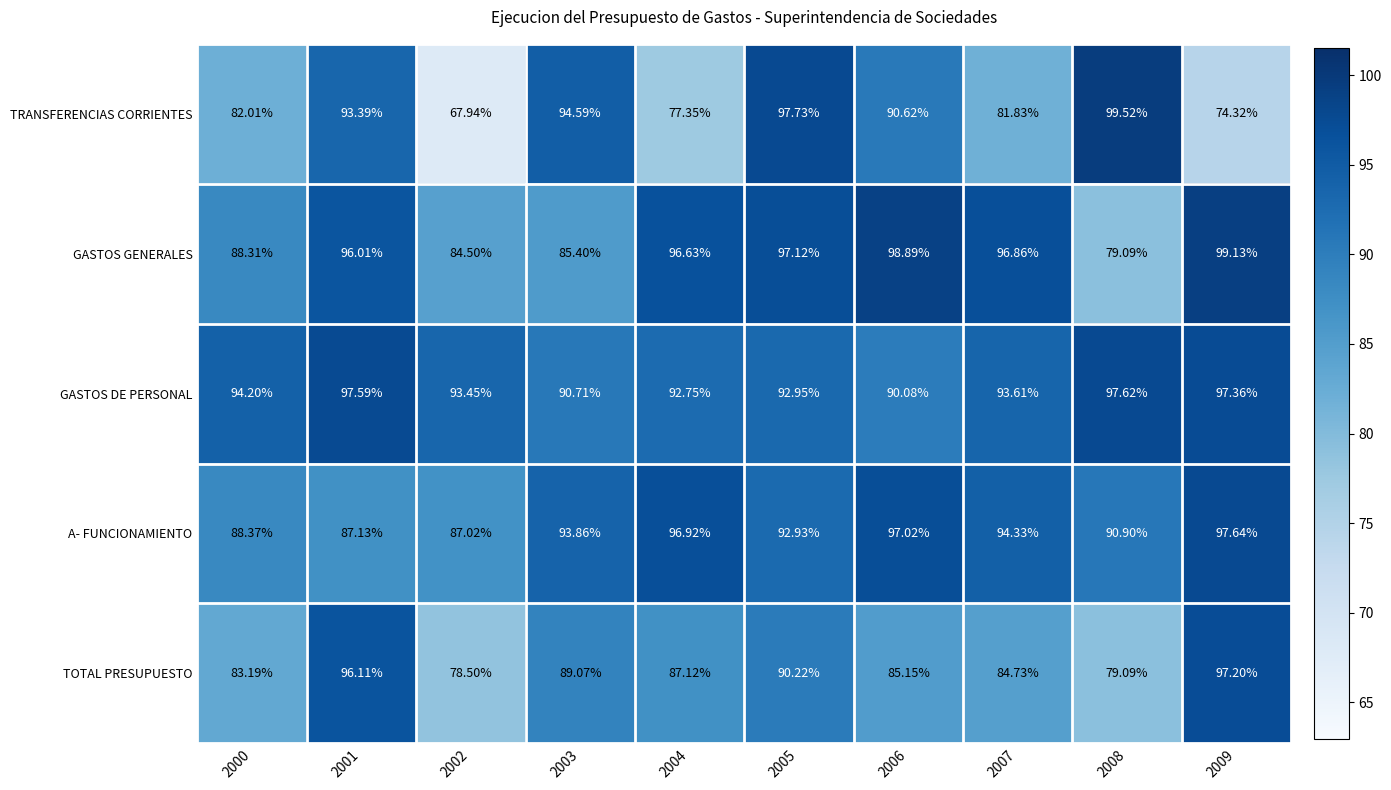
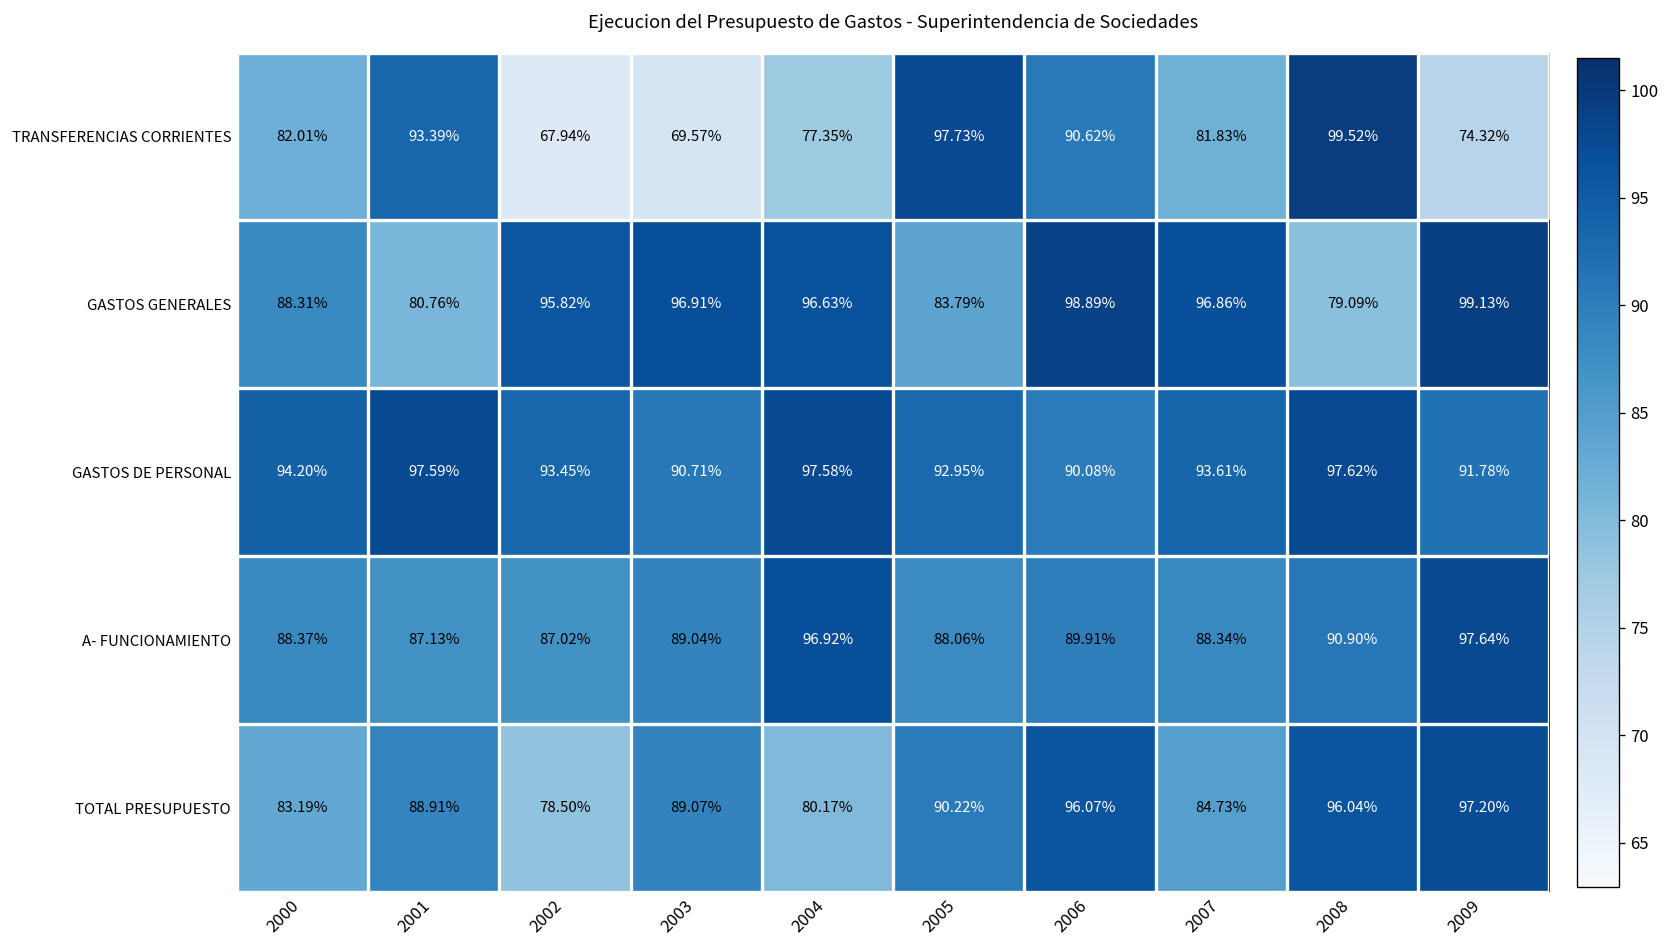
TRANSFERENCIAS CORRIENTES, 2003: 94.59% -> 69.57%
GASTOS GENERALES, 2001: 96.01% -> 80.76%
GASTOS GENERALES, 2002: 84.50% -> 95.82%
GASTOS GENERALES, 2003: 85.40% -> 96.91%
GASTOS GENERALES, 2005: 97.12% -> 83.79%
GASTOS DE PERSONAL, 2004: 92.75% -> 97.58%
GASTOS DE PERSONAL, 2009: 97.36% -> 91.78%
A- FUNCIONAMIENTO, 2003: 93.86% -> 89.04%
A- FUNCIONAMIENTO, 2005: 92.93% -> 88.06%
A- FUNCIONAMIENTO, 2006: 97.02% -> 89.91%
A- FUNCIONAMIENTO, 2007: 94.33% -> 88.34%
TOTAL PRESUPUESTO, 2001: 96.11% -> 88.91%
TOTAL PRESUPUESTO, 2004: 87.12% -> 80.17%
TOTAL PRESUPUESTO, 2006: 85.15% -> 96.07%
TOTAL PRESUPUESTO, 2008: 79.09% -> 96.04%
